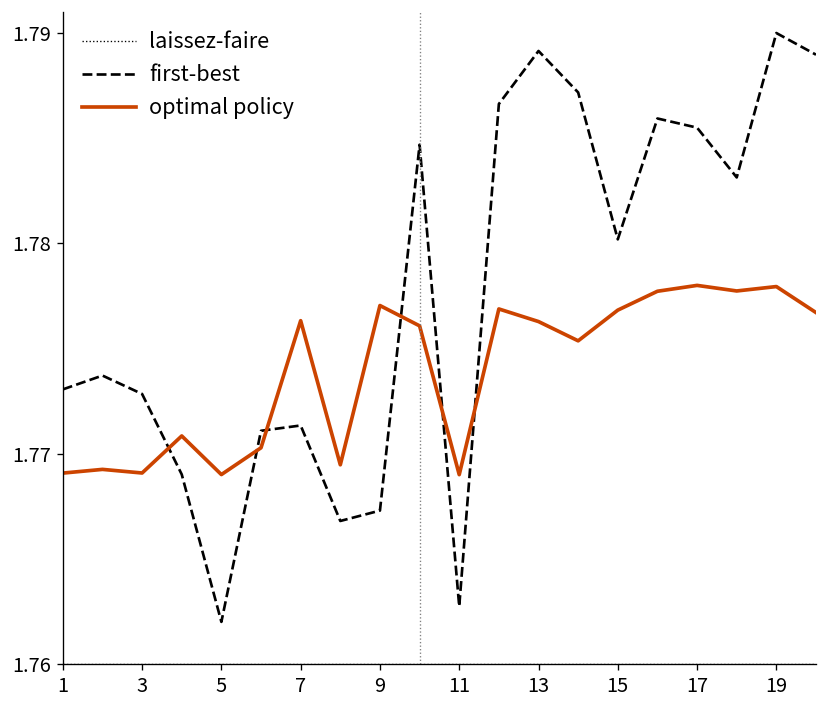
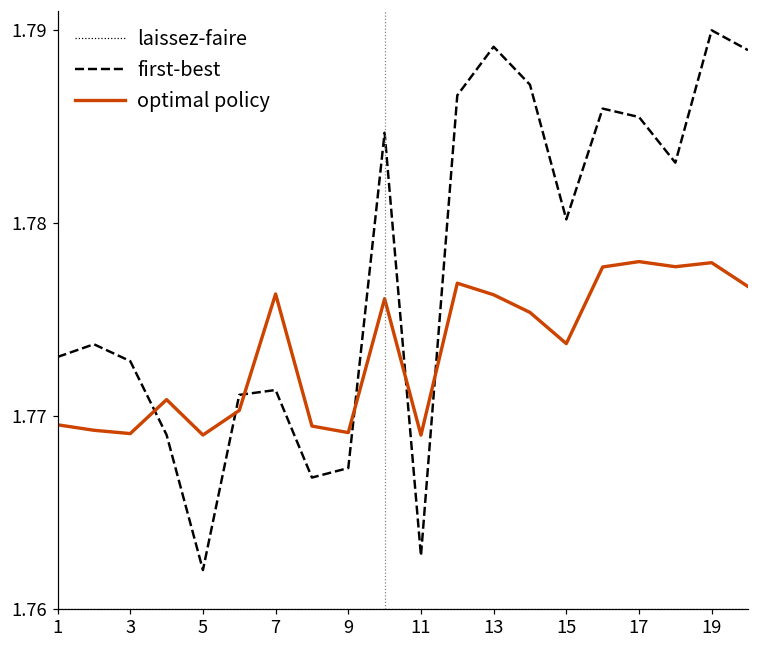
optimal policy, 1: 1.7691 -> 1.7695
optimal policy, 9: 1.7770 -> 1.7691
optimal policy, 15: 1.7768 -> 1.7737
